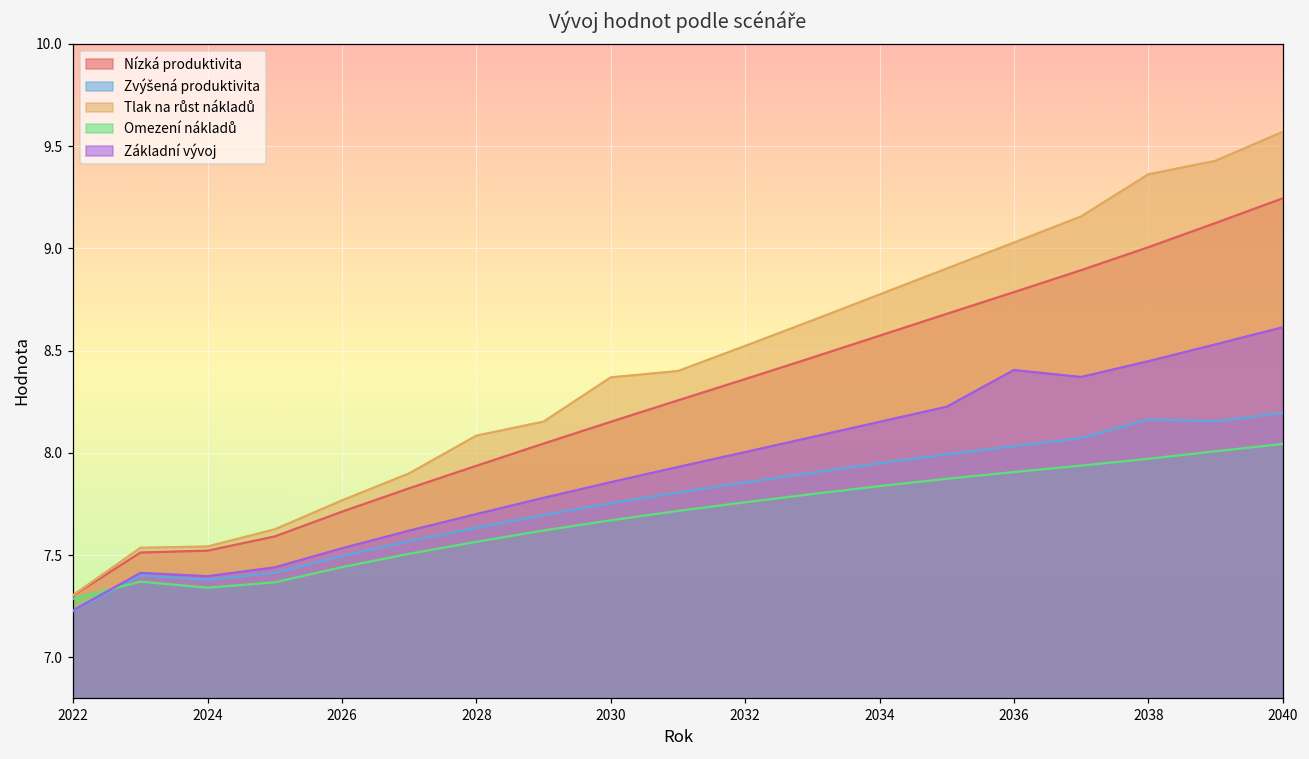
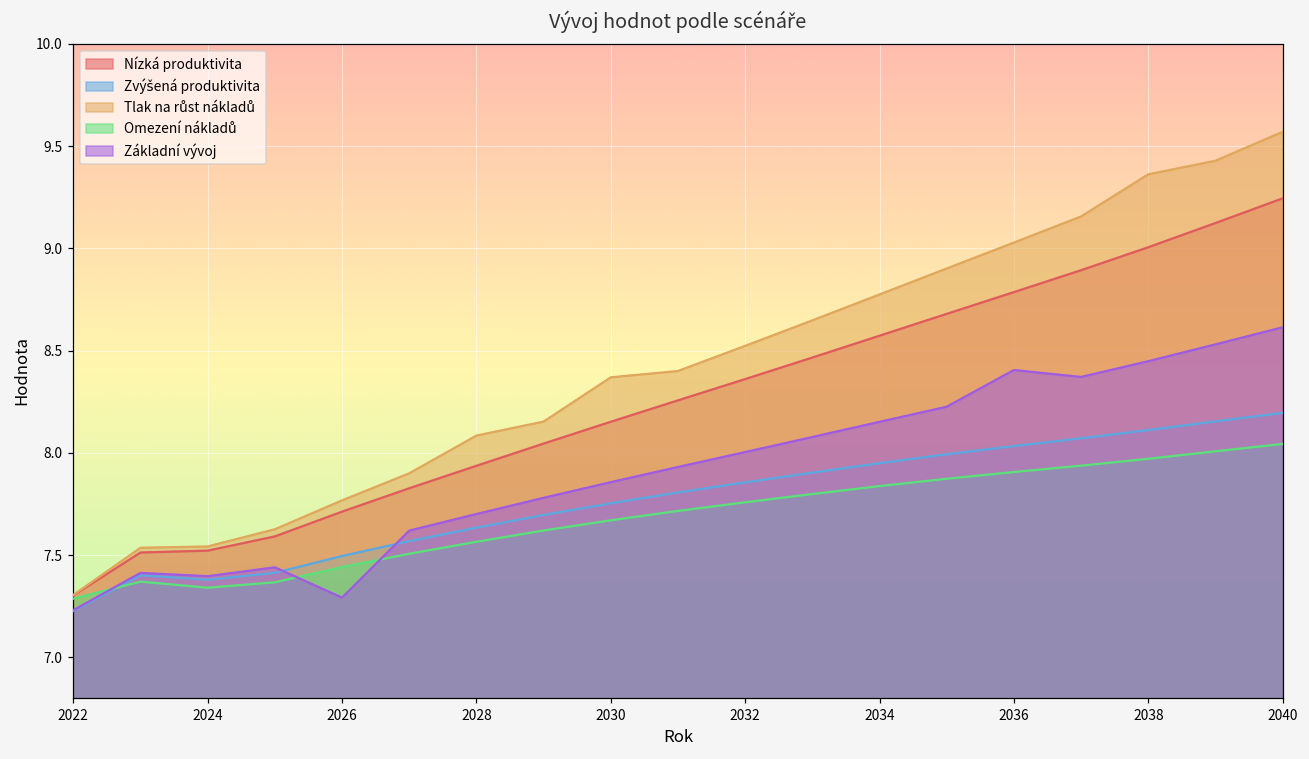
Základní vývoj, 2026: 7.53 -> 7.29
Zvýšená produktivita, 2038: 8.16 -> 8.11
